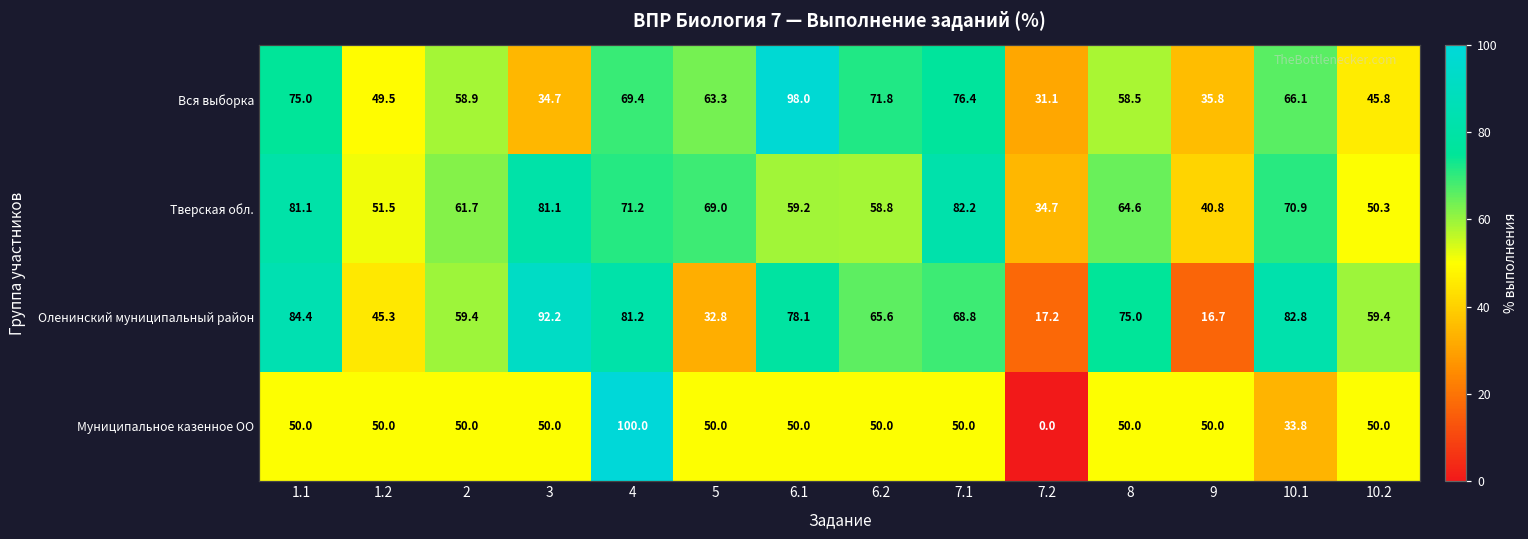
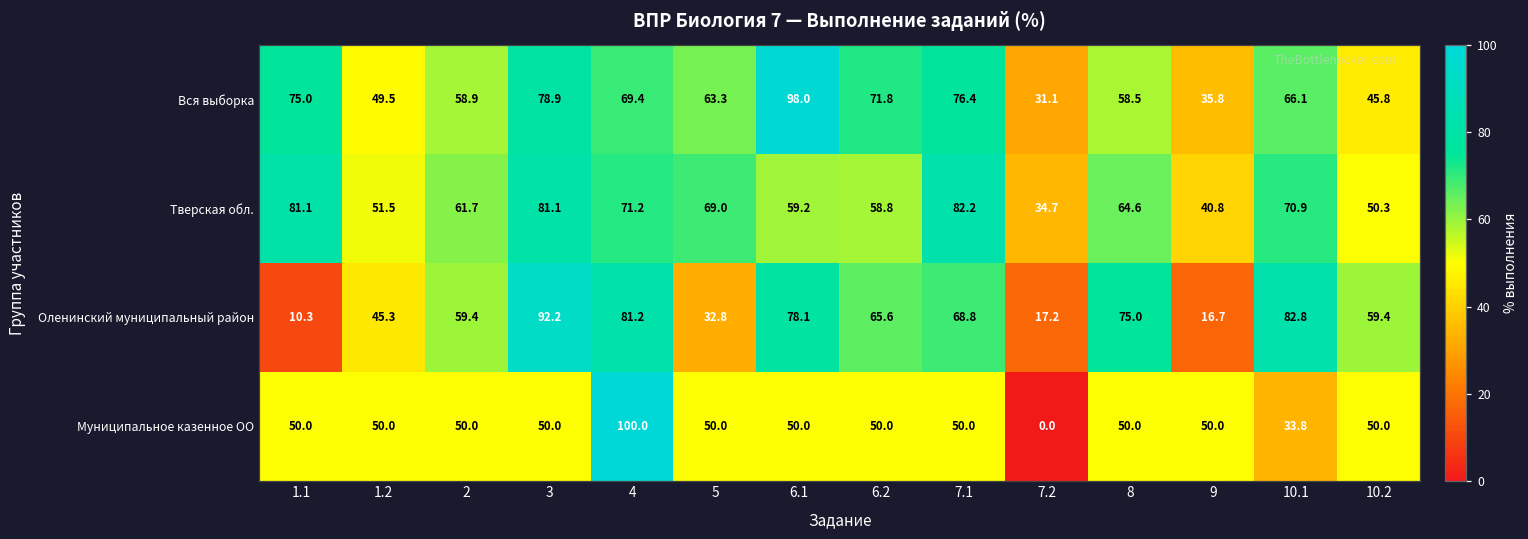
Вся выборка, 3: 34.7 -> 78.9
Оленинский муниципальный район, 1.1: 84.4 -> 10.3
